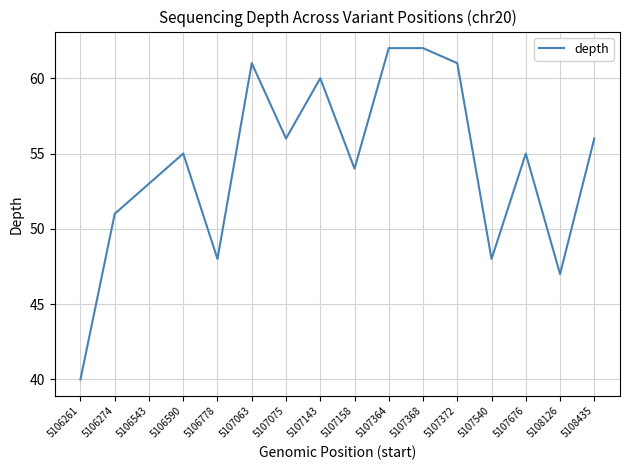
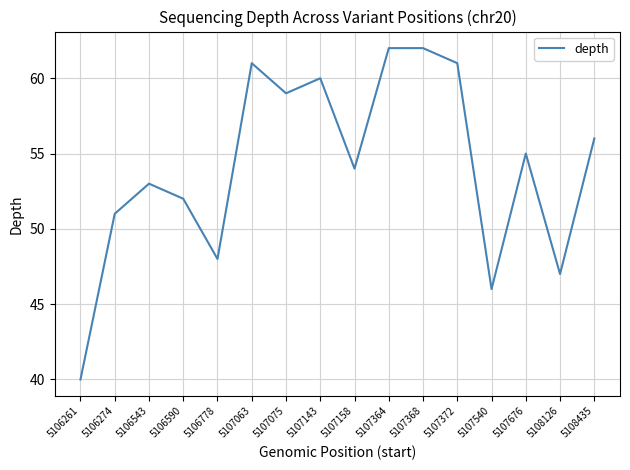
5106590: 55 -> 52
5107075: 56 -> 59
5107540: 48 -> 46
